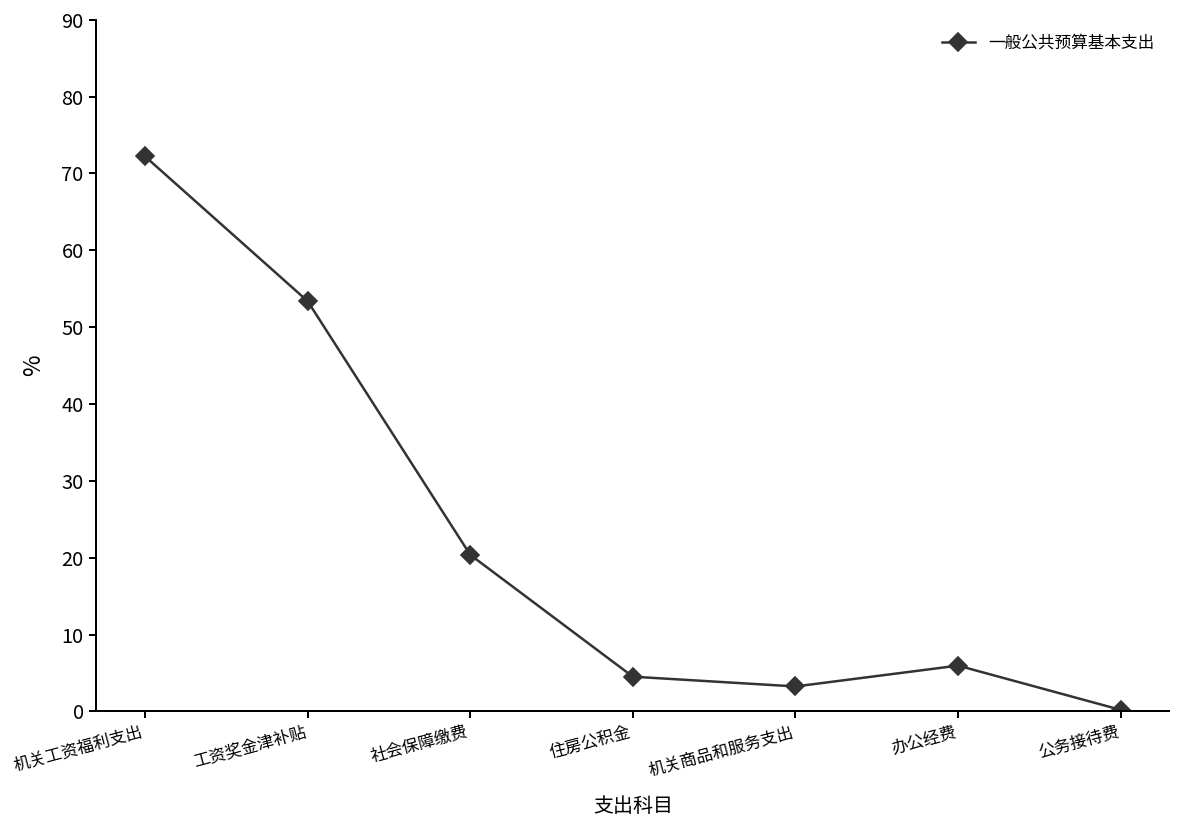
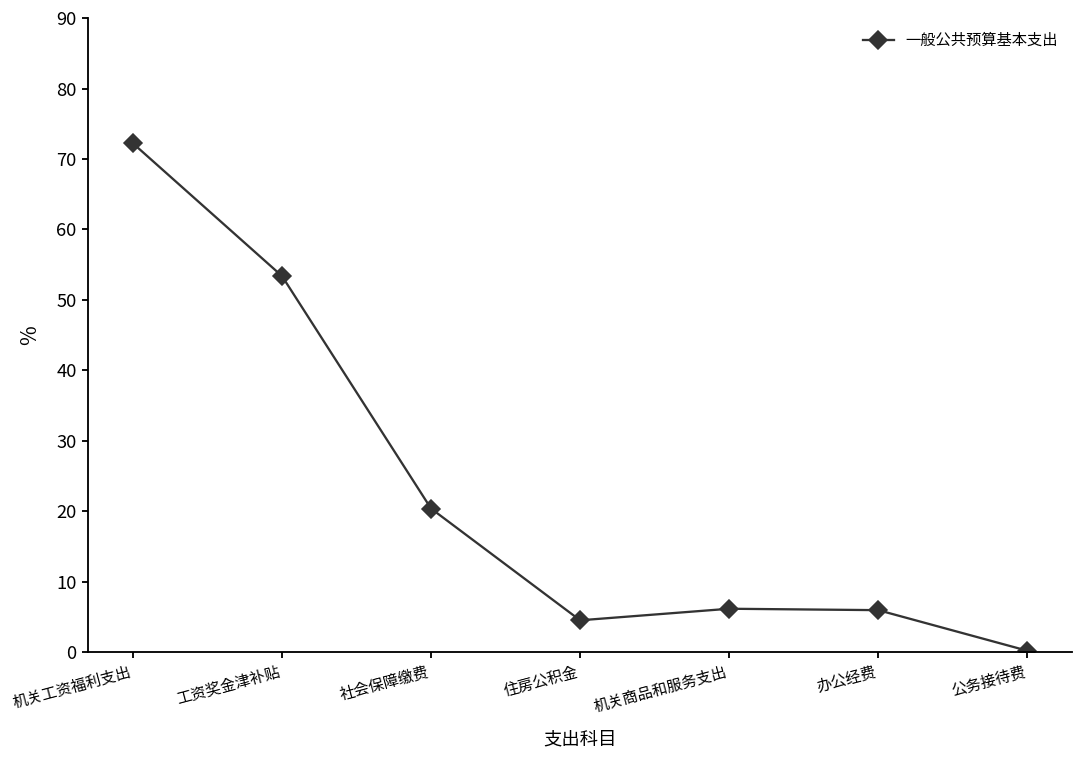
机关商品和服务支出: 3 -> 6
